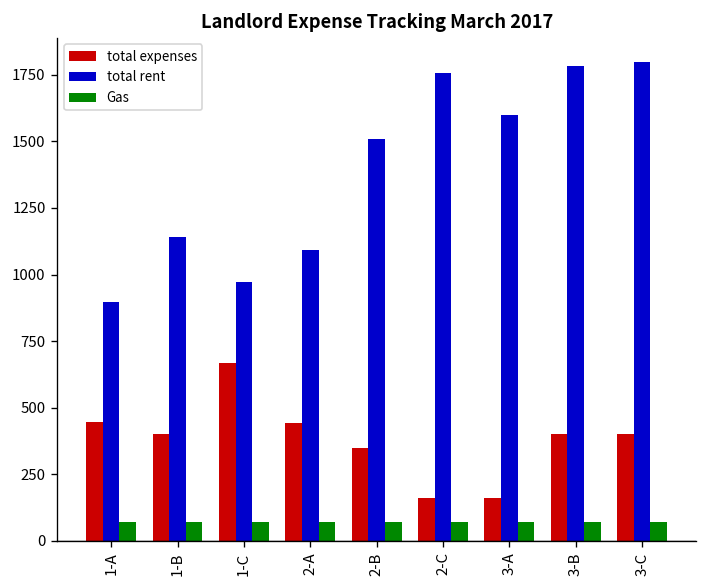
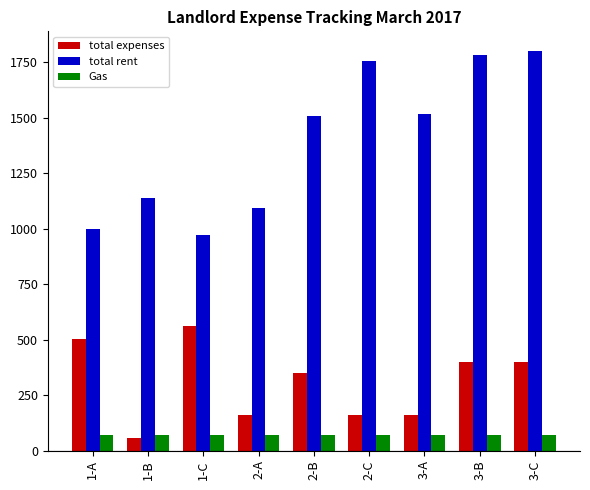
total expenses, 1-A: 450 -> 500
total rent, 1-A: 900 -> 1000
total expenses, 1-B: 400 -> 60
total expenses, 1-C: 670 -> 560
total expenses, 2-A: 440 -> 160
total rent, 3-A: 1600 -> 1520
